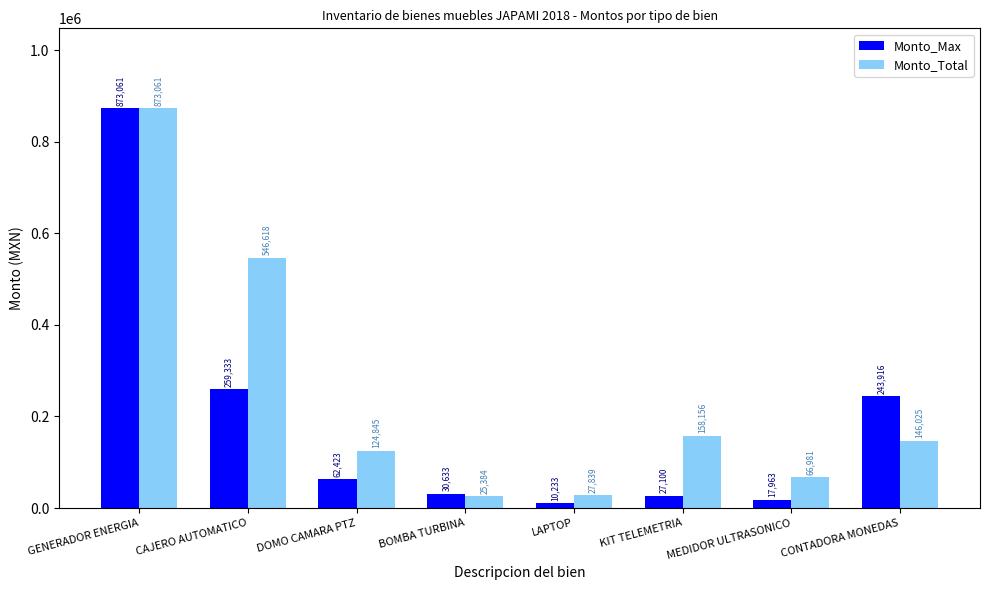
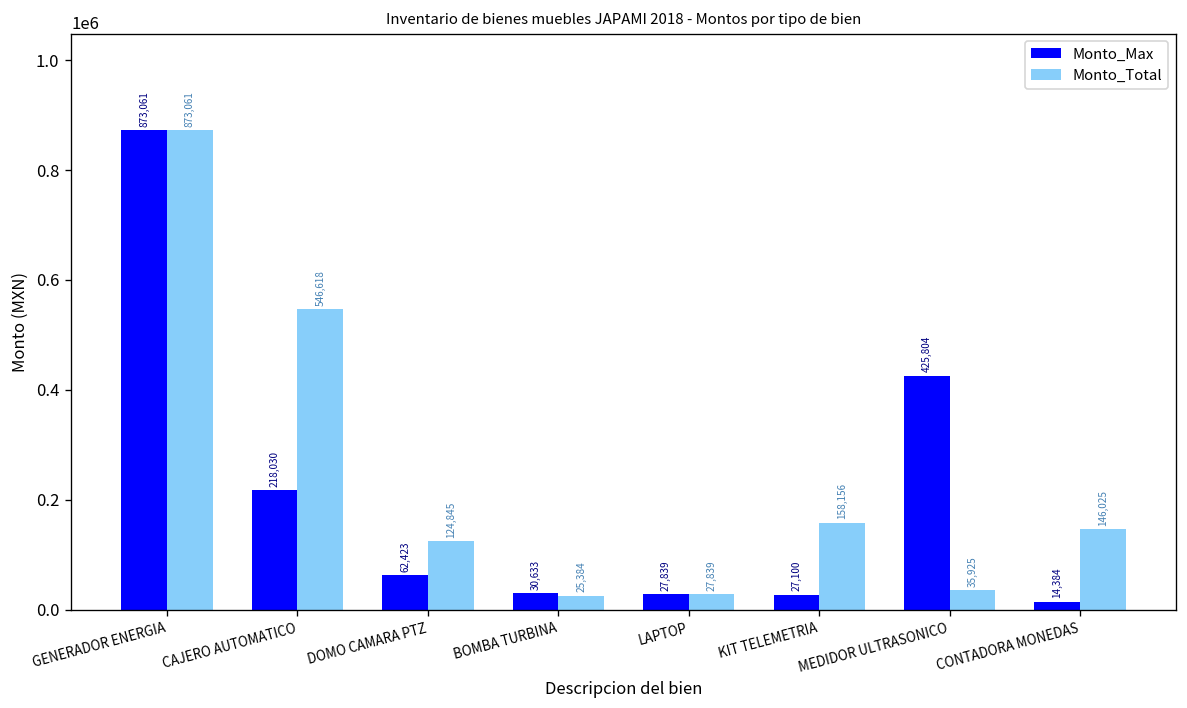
Monto_Max, CAJERO AUTOMATICO: 259,333 -> 218,030
Monto_Max, LAPTOP: 10,233 -> 27,839
Monto_Max, MEDIDOR ULTRASONICO: 17,963 -> 425,804
Monto_Total, MEDIDOR ULTRASONICO: 66,981 -> 35,925
Monto_Max, CONTADORA MONEDAS: 243,916 -> 14,384
